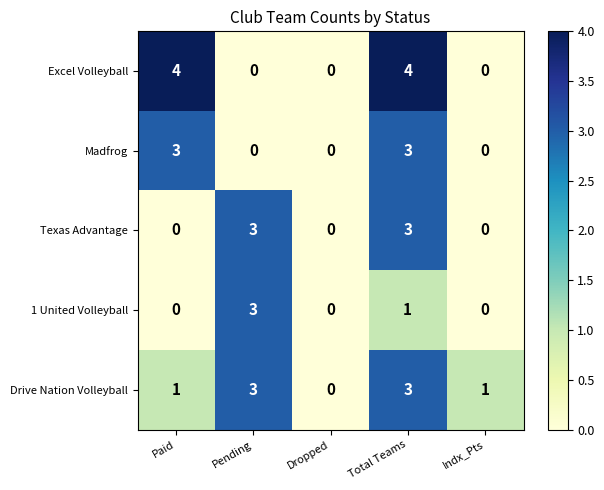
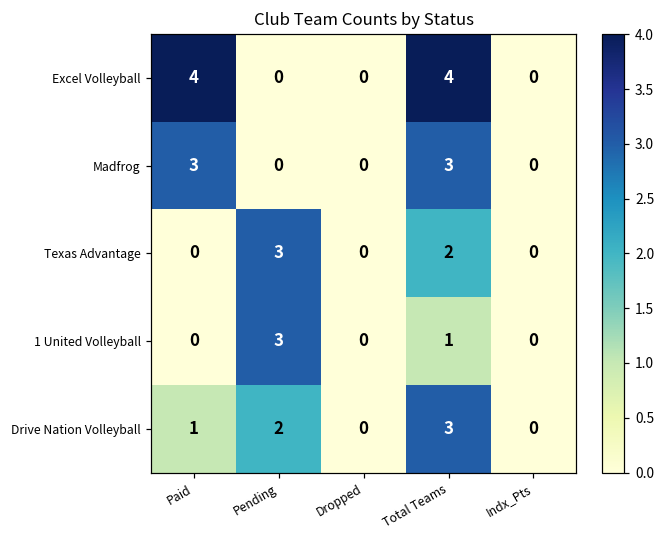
Texas Advantage, Total Teams: 3 -> 2
Drive Nation Volleyball, Pending: 3 -> 2
Drive Nation Volleyball, Indx_Pts: 1 -> 0
